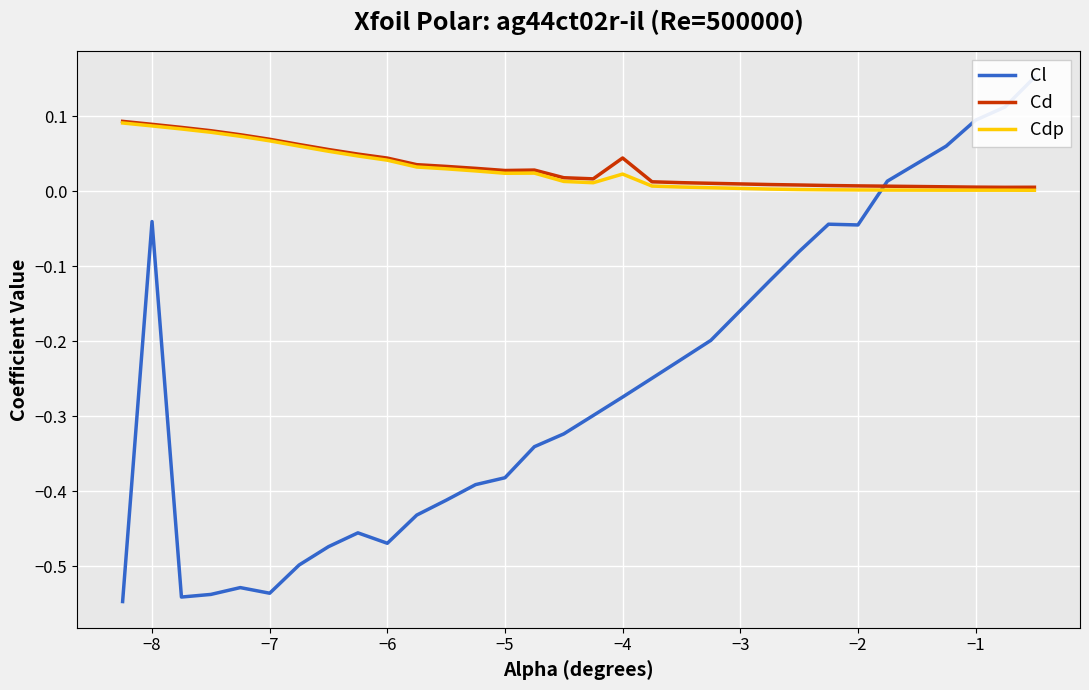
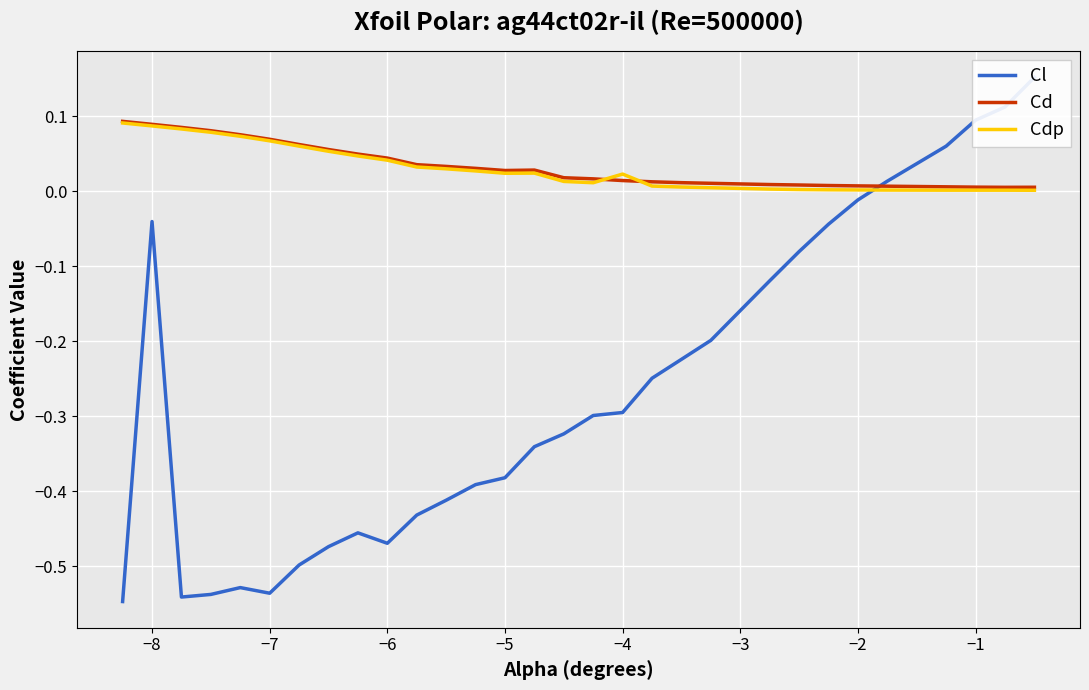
Cl, −4: -0.27 -> -0.30
Cd, −4: 0.04 -> 0.01
Cl, −2: -0.04 -> -0.01
